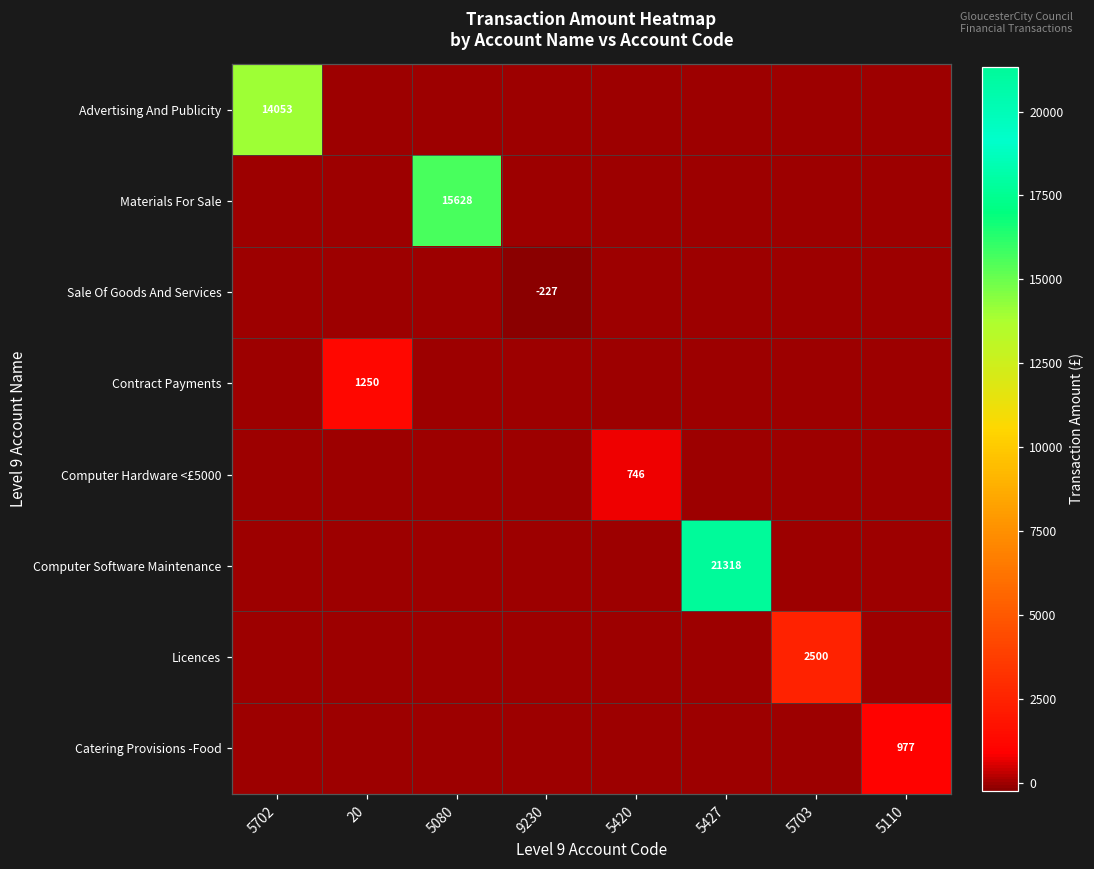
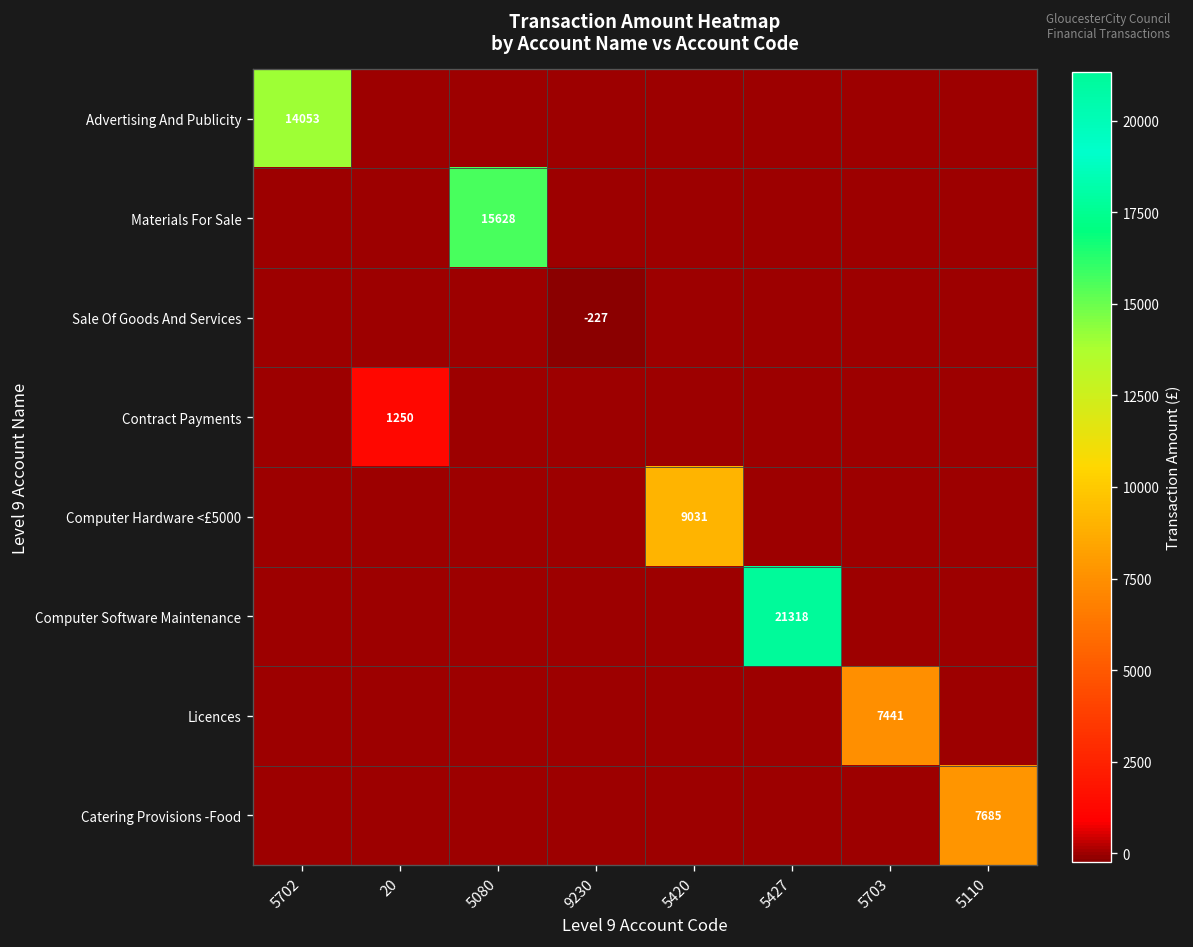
Computer Hardware <£5000, 5420: 746 -> 9031
Licences, 5703: 2500 -> 7441
Catering Provisions -Food, 5110: 977 -> 7685
